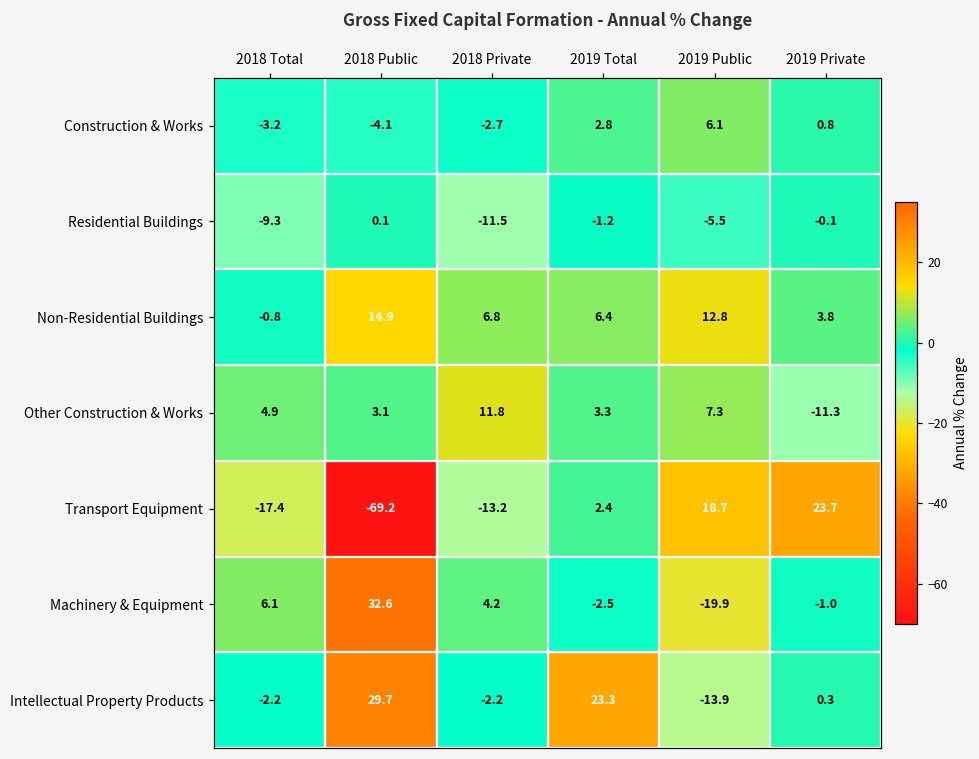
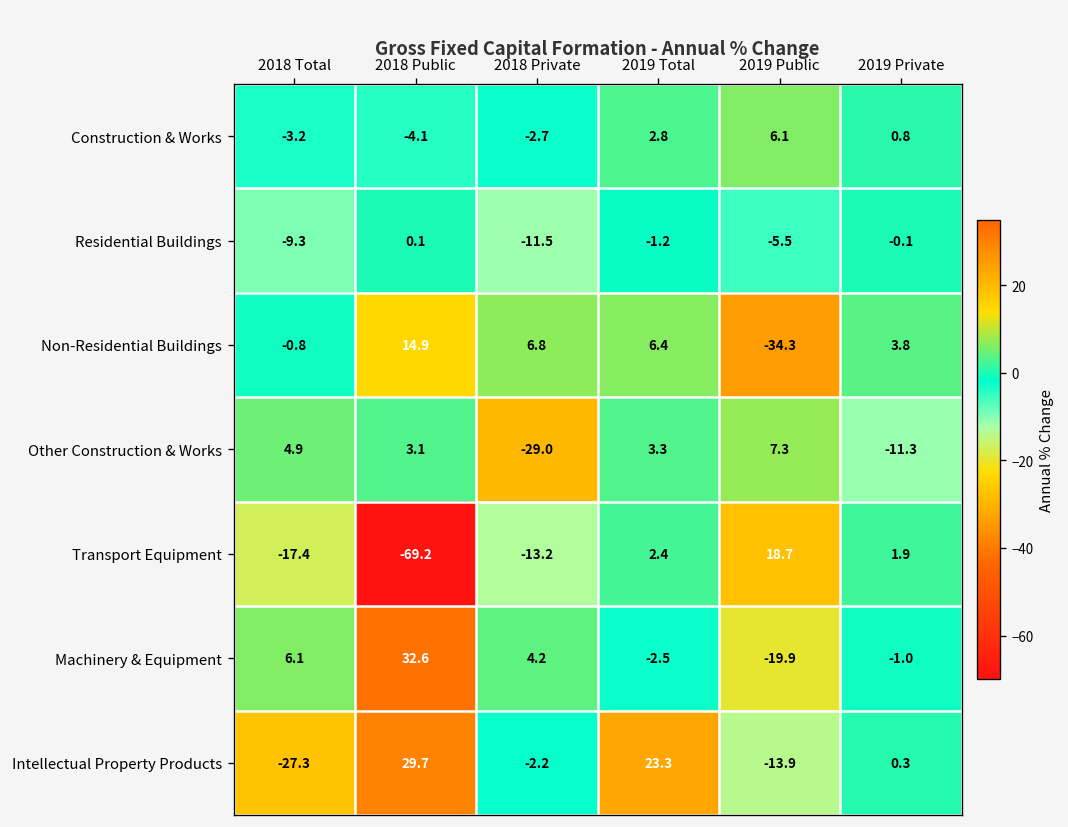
Non-Residential Buildings, 2019 Public: 12.8 -> -34.3
Other Construction & Works, 2018 Private: 11.8 -> -29.0
Transport Equipment, 2019 Private: 23.7 -> 1.9
Intellectual Property Products, 2018 Total: -2.2 -> -27.3
